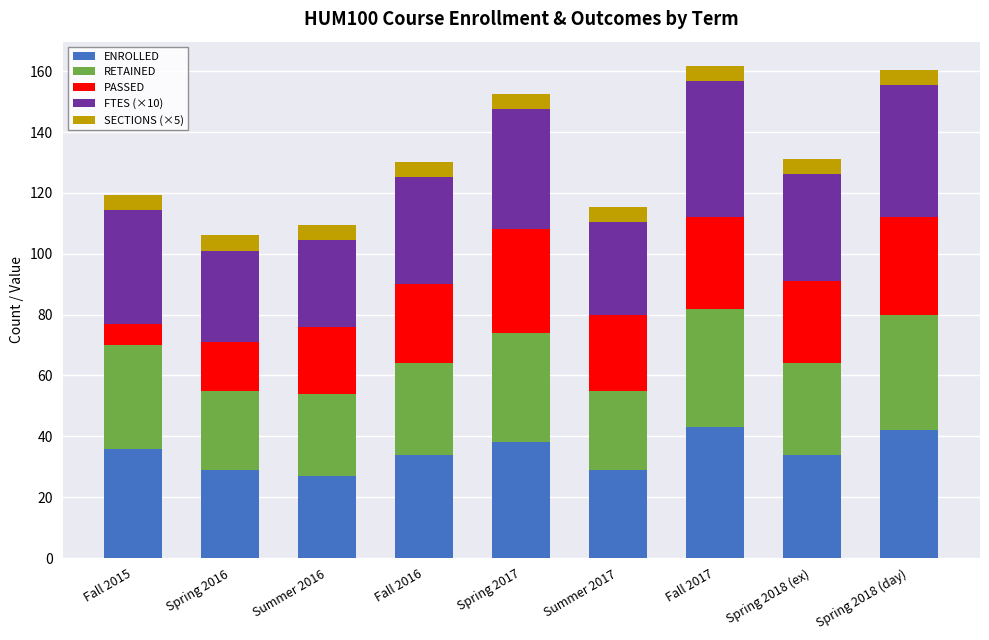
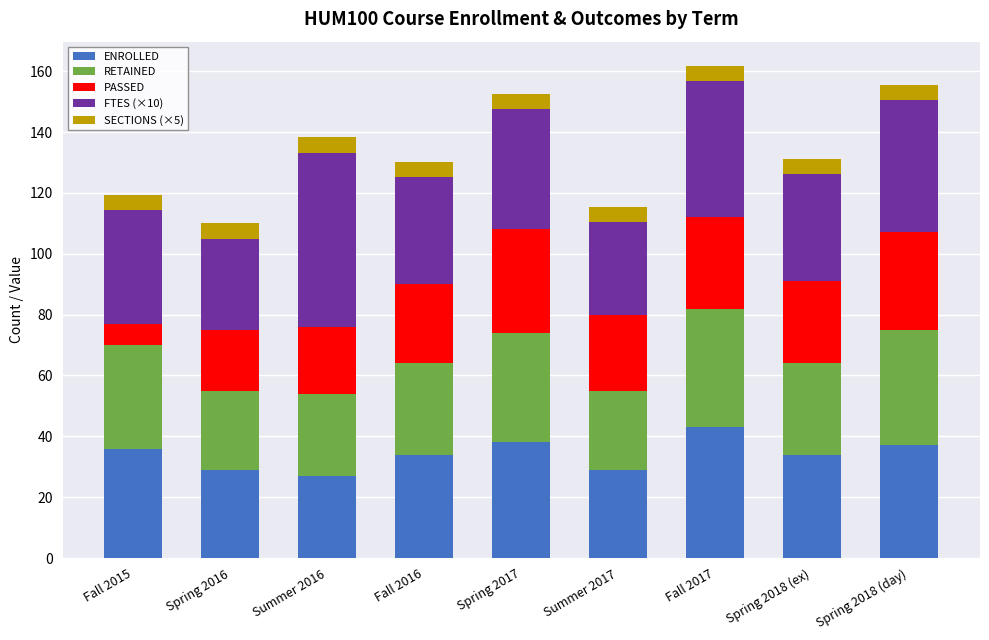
PASSED, Spring 2016: 16 -> 20
FTES (×10), Summer 2016: 28 -> 57
ENROLLED, Spring 2018 (day): 42 -> 37
